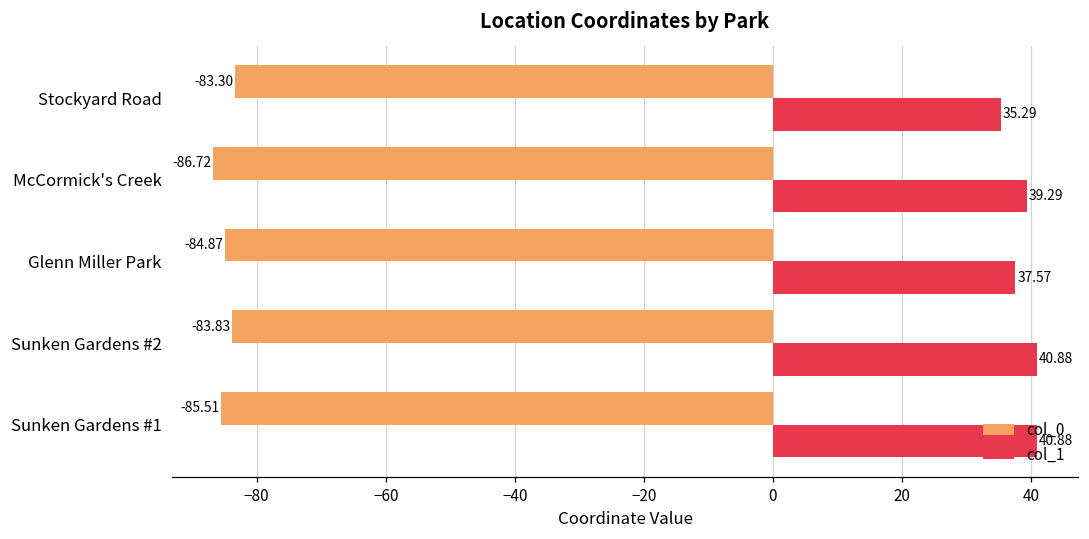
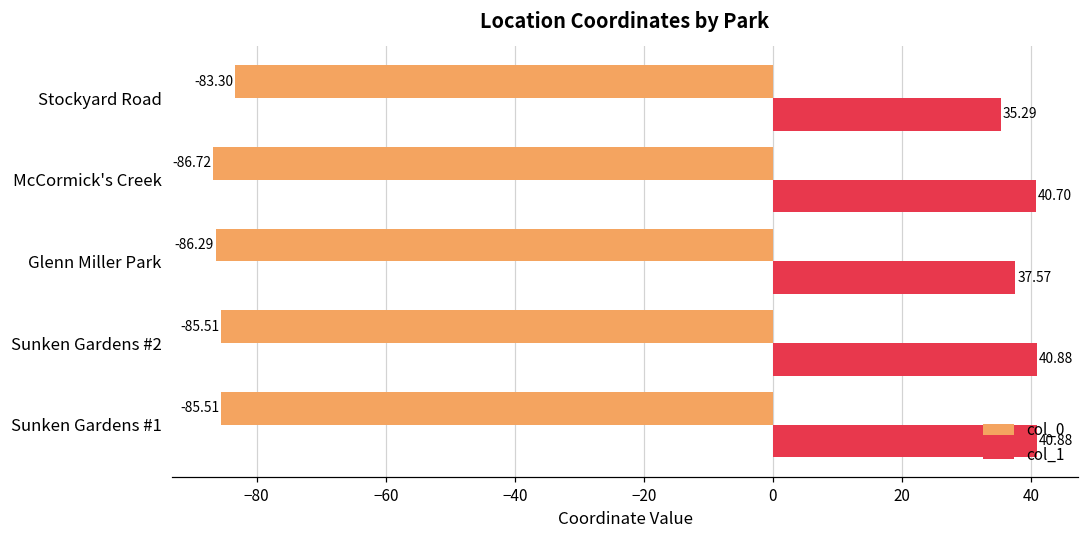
col_1, McCormick's Creek: 39.29 -> 40.70
col_0, Glenn Miller Park: -84.87 -> -86.29
col_0, Sunken Gardens #2: -83.83 -> -85.51
